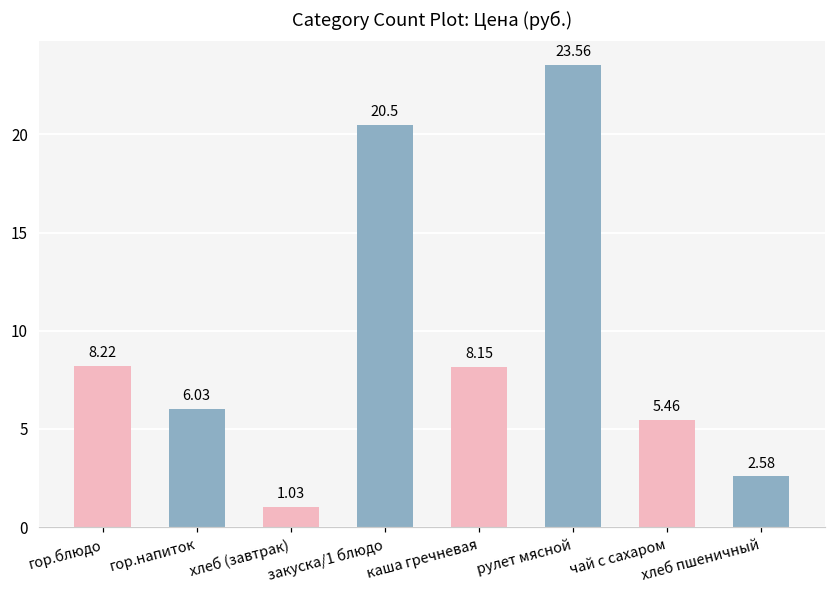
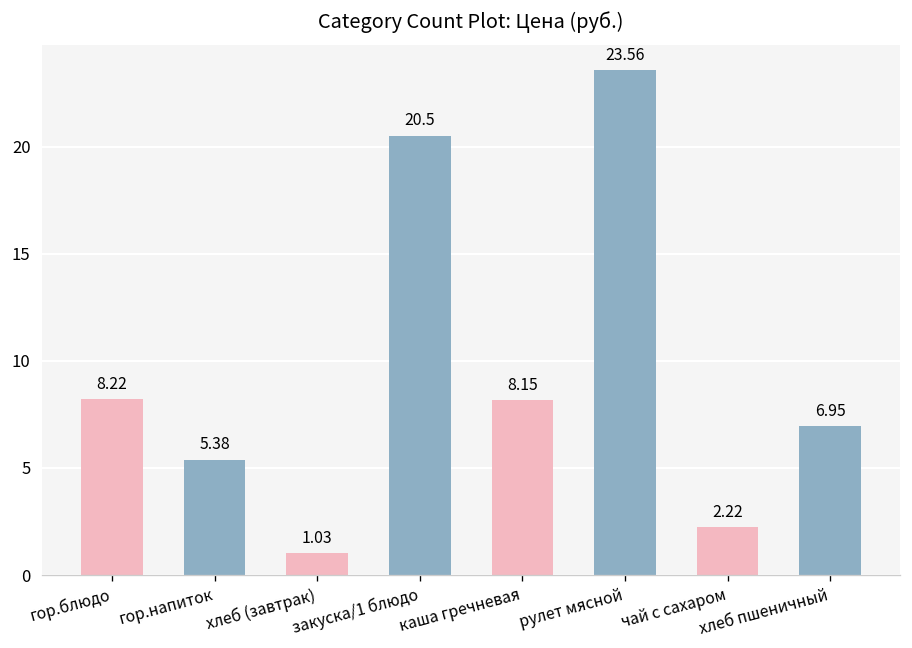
гор.напиток: 6.03 -> 5.38
чай с сахаром: 5.46 -> 2.22
хлеб пшеничный: 2.58 -> 6.95
